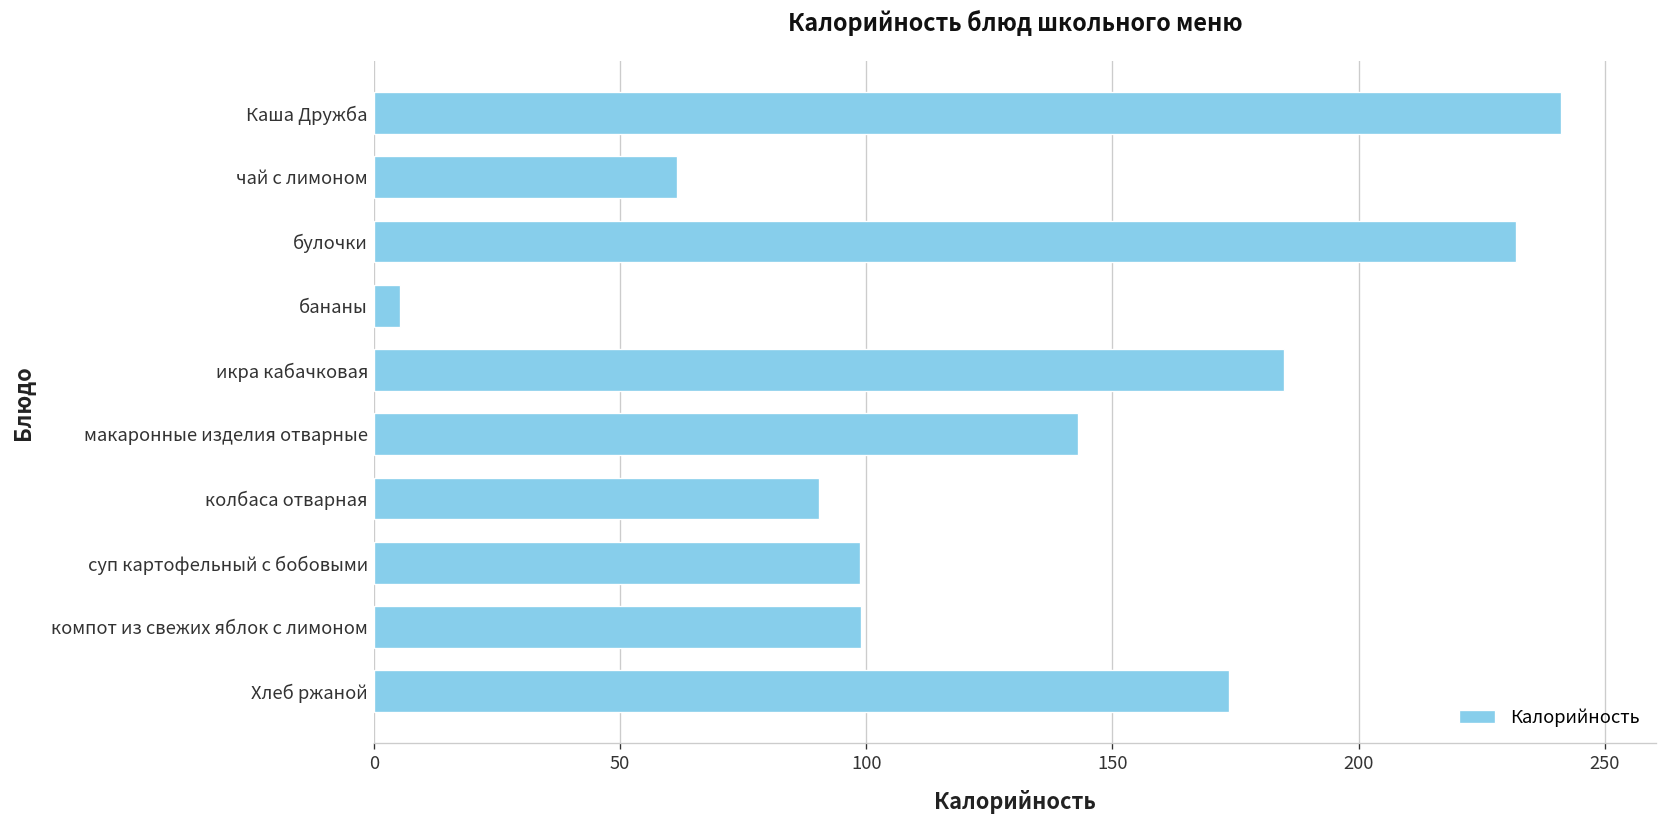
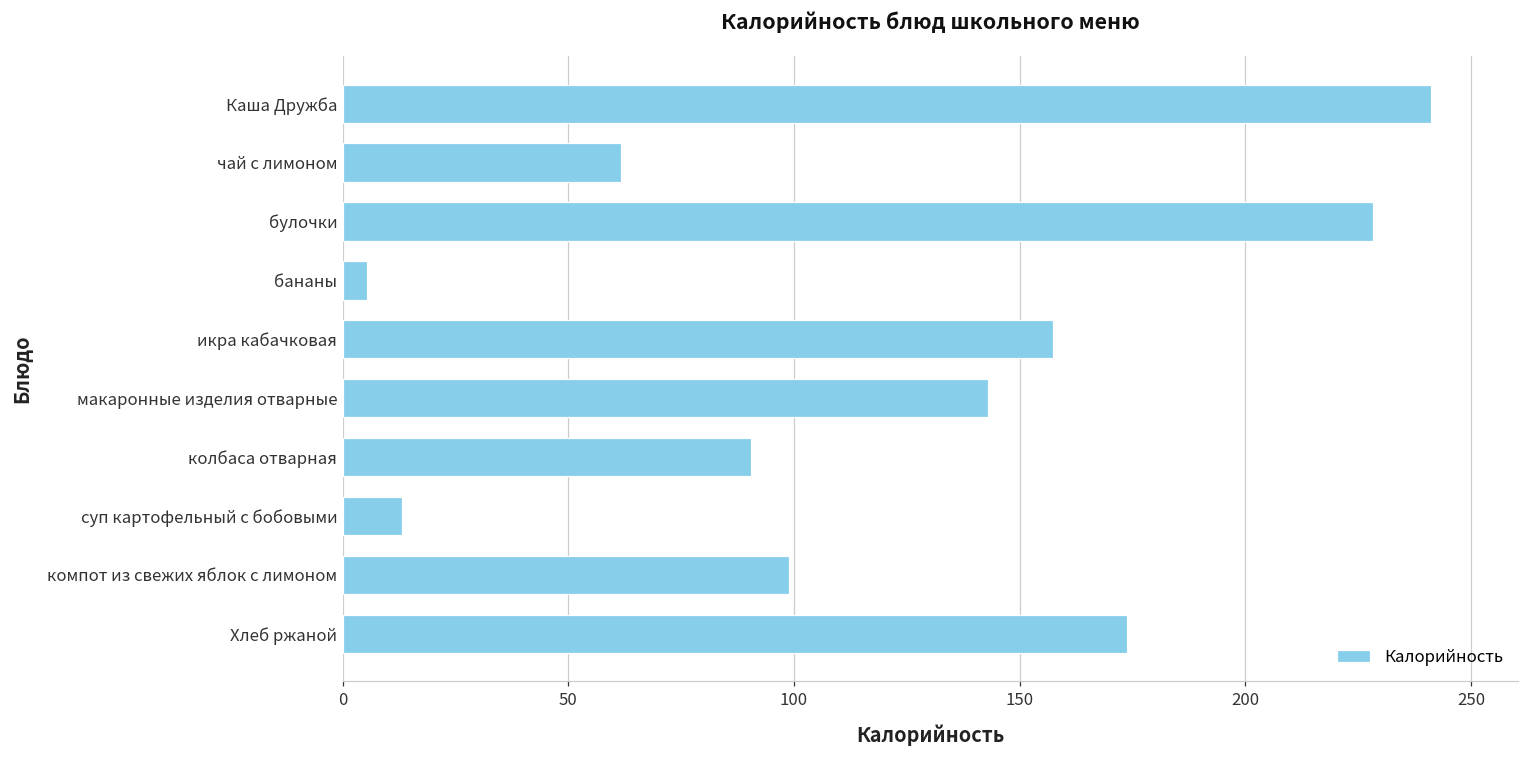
булочки: 232 -> 228
икра кабачковая: 185 -> 157
суп картофельный с бобовыми: 99 -> 13
